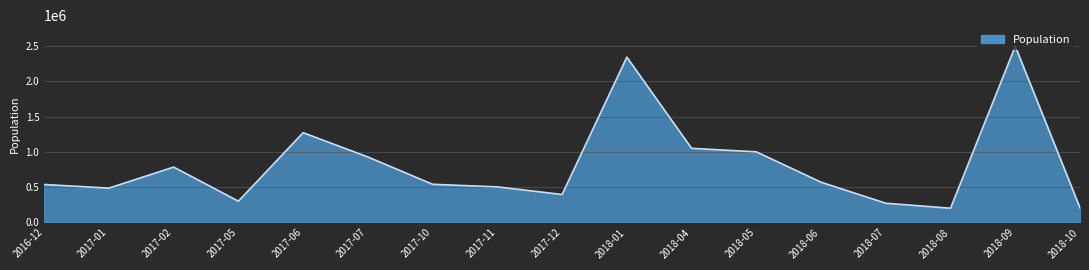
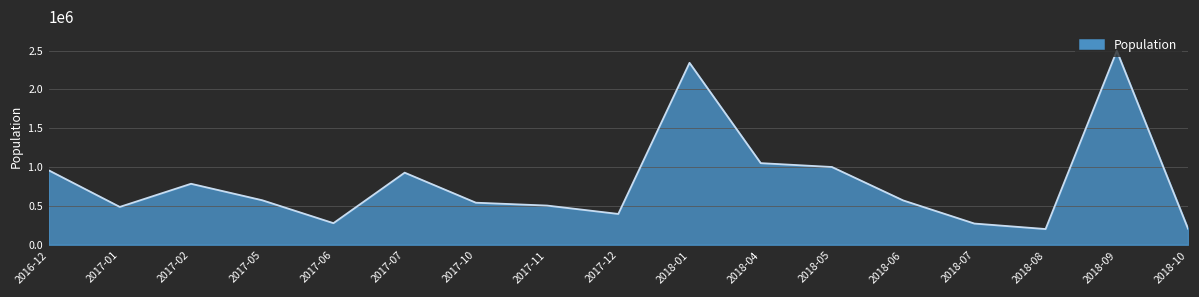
2016-12: 500000 -> 1000000
2017-05: 300000 -> 600000
2017-06: 1300000 -> 300000
